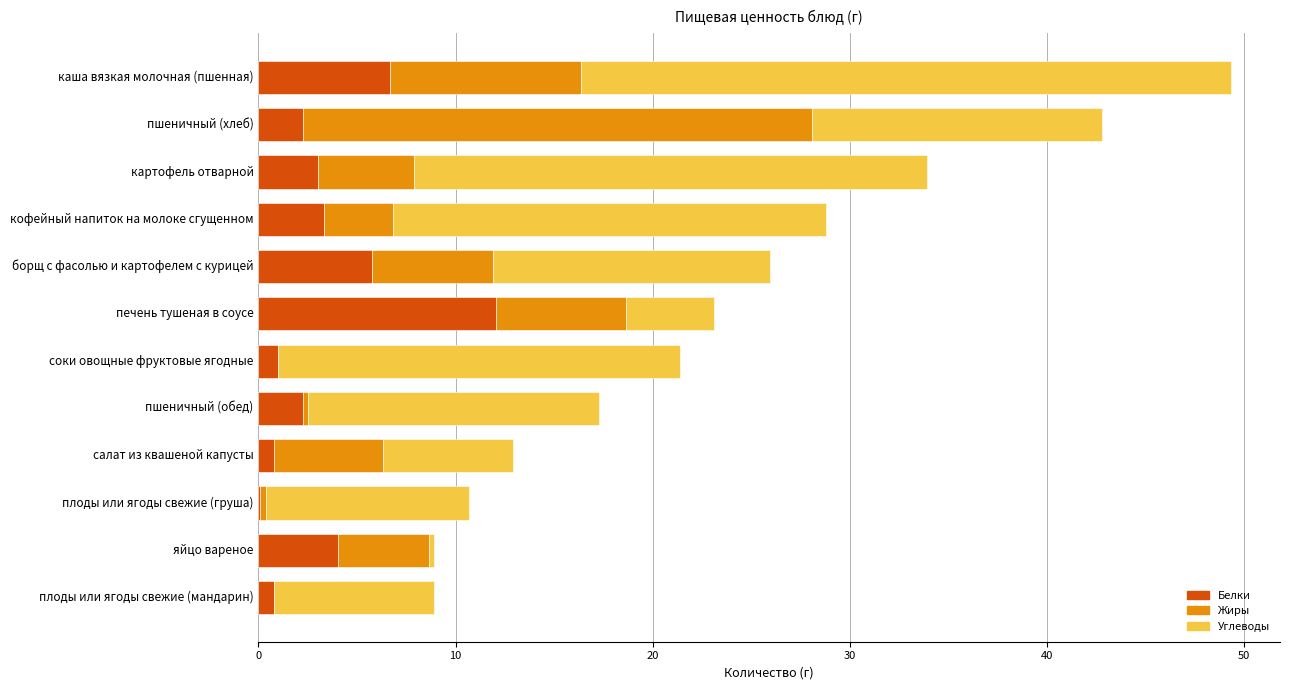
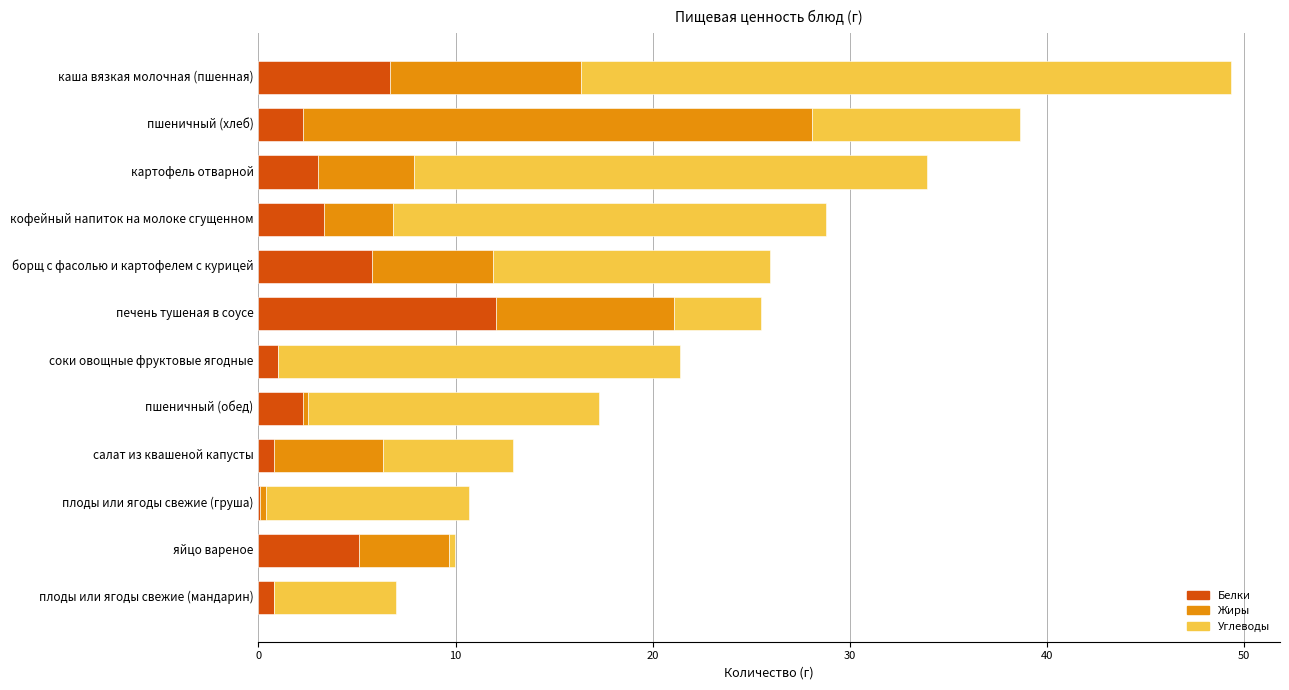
Углеводы, пшеничный (хлеб): 14.8 -> 10.6
Жиры, печень тушеная в соусе: 6.6 -> 9.0
Белки, яйцо вареное: 4.0 -> 5.1
Углеводы, плоды или ягоды свежие (мандарин): 8.1 -> 6.2
